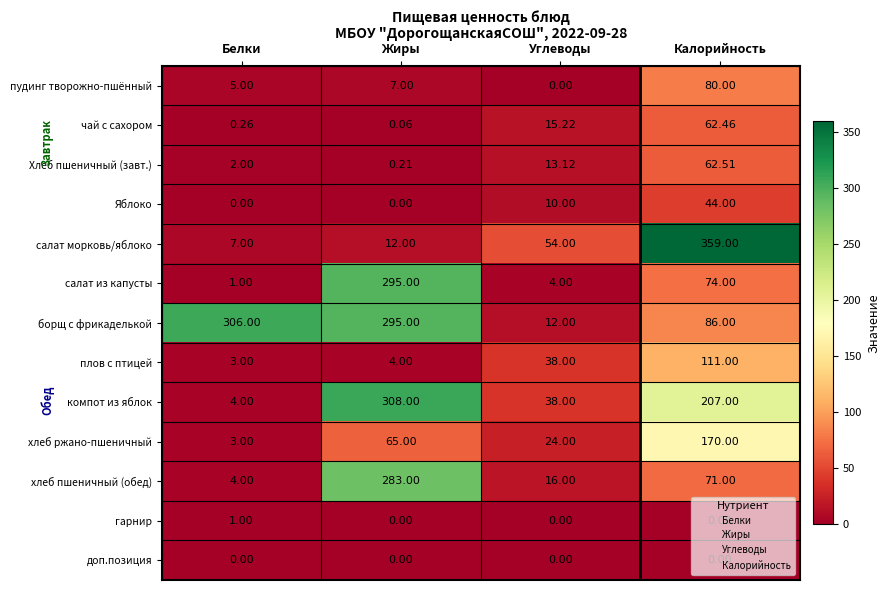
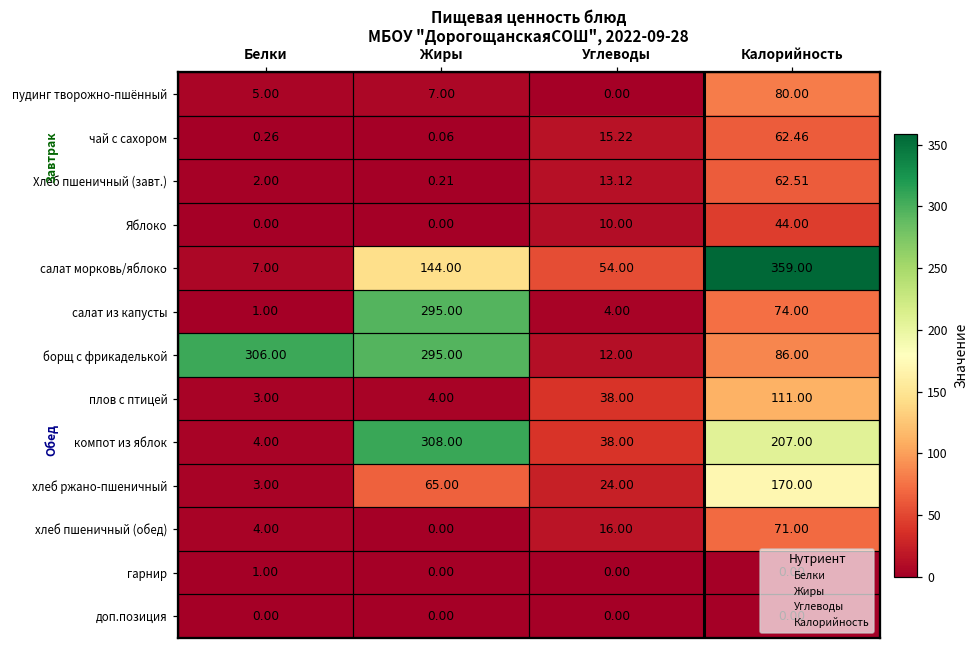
салат морковь/яблоко, Жиры: 12.00 -> 144.00
хлеб пшеничный (обед), Жиры: 283.00 -> 0.00
